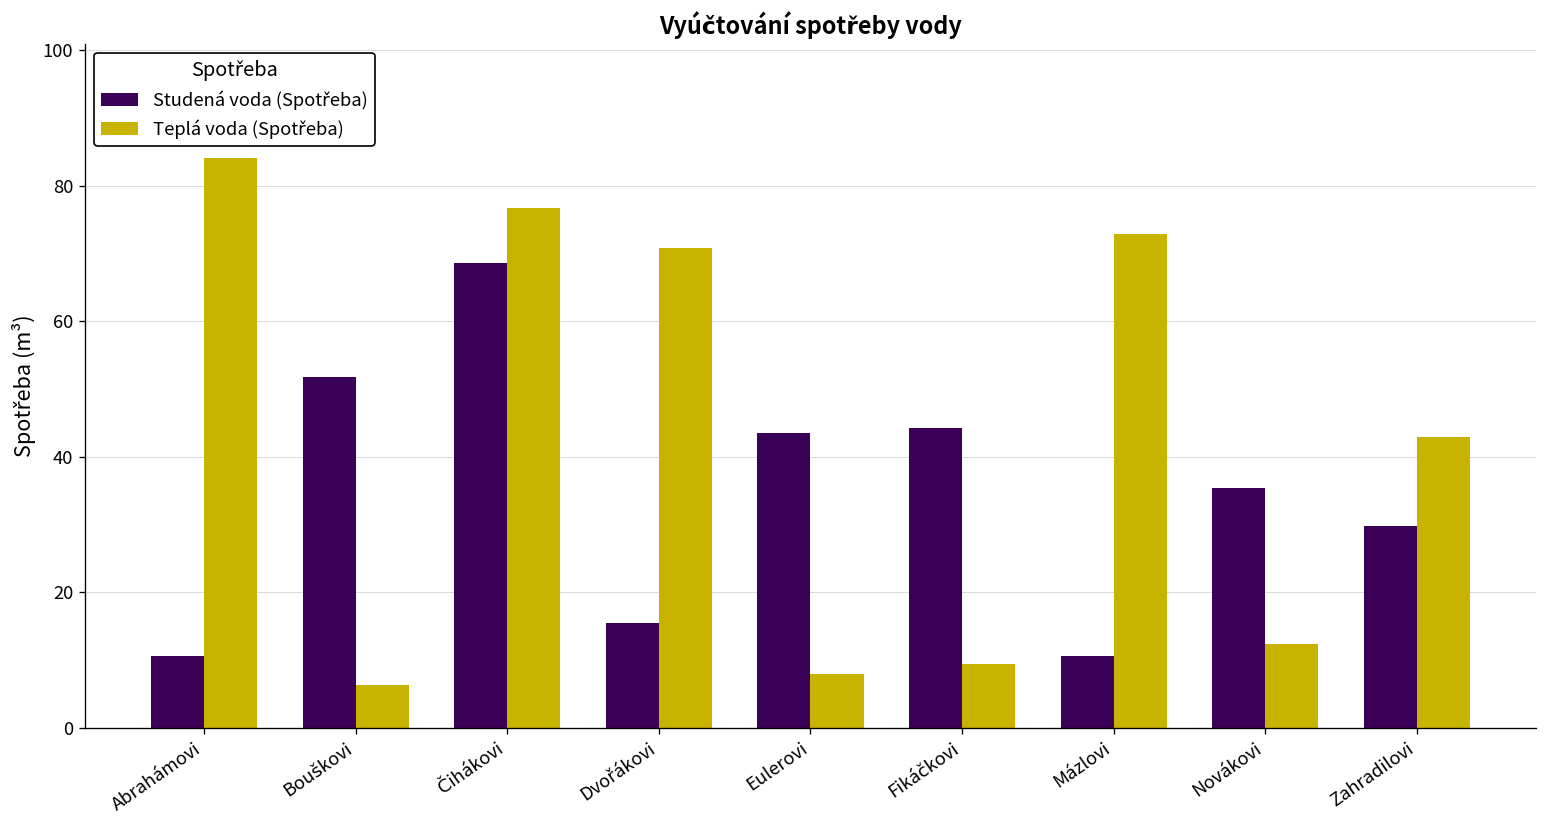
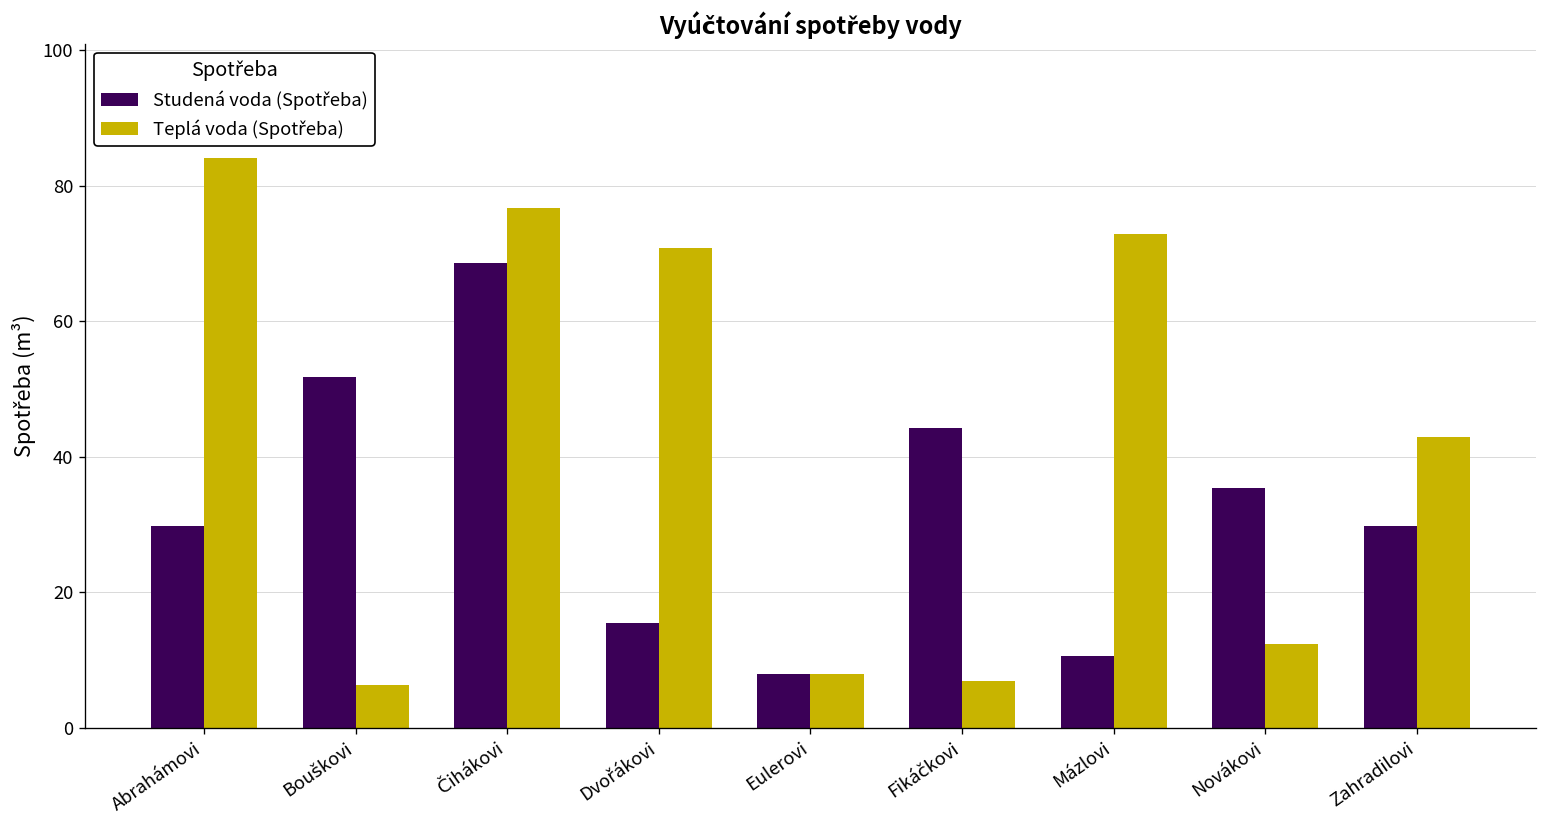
Studená voda (Spotřeba), Abrahámovi: 11 -> 30
Studená voda (Spotřeba), Eulerovi: 43 -> 8
Teplá voda (Spotřeba), Fikáčkovi: 9 -> 7
